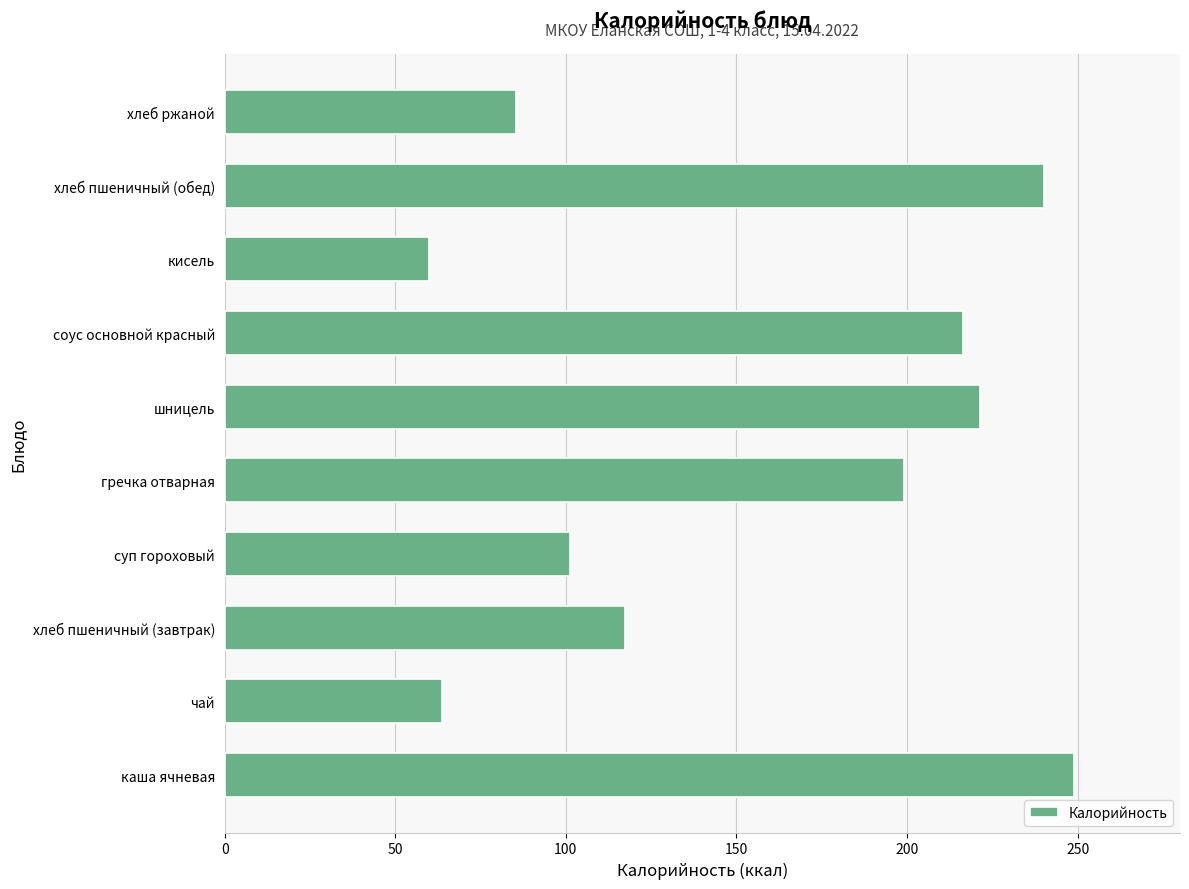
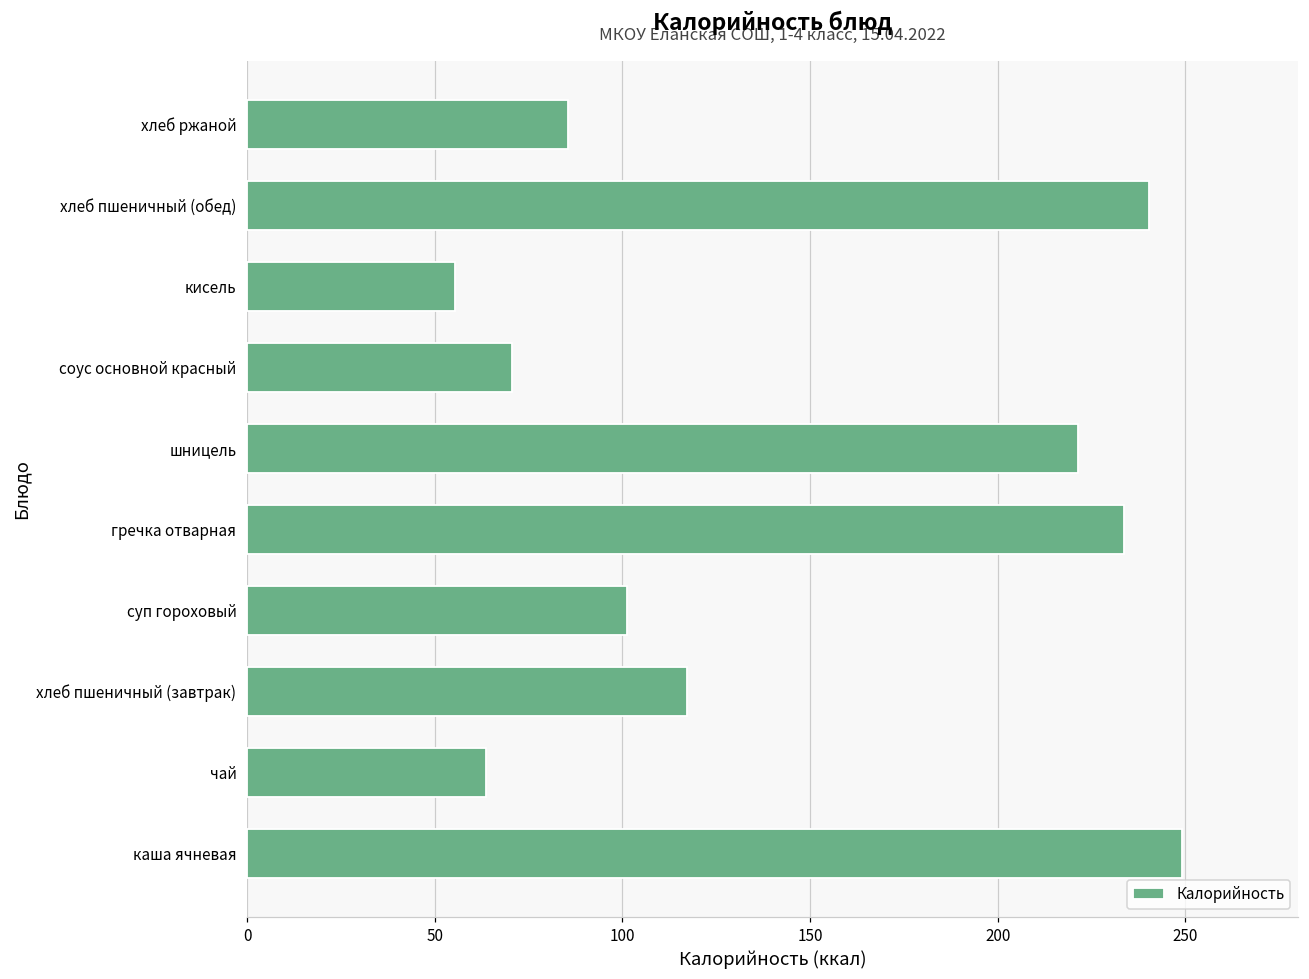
кисель: 60 -> 55
соус основной красный: 216 -> 71
гречка отварная: 199 -> 234
